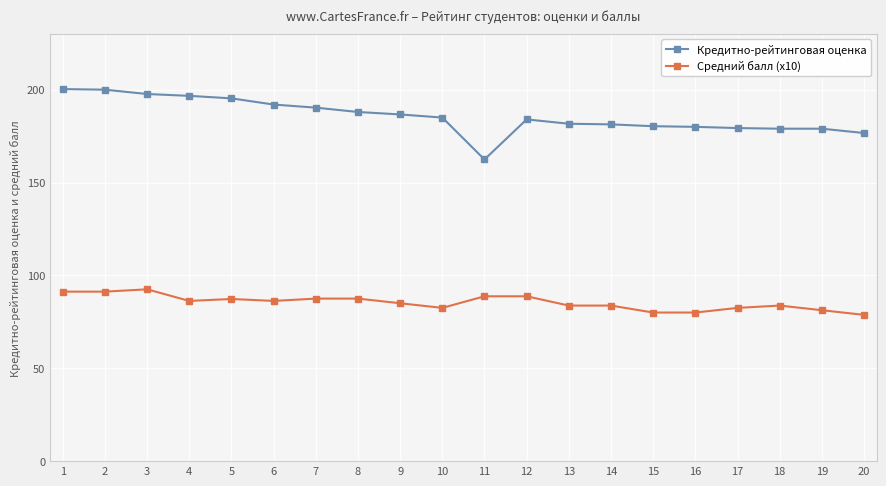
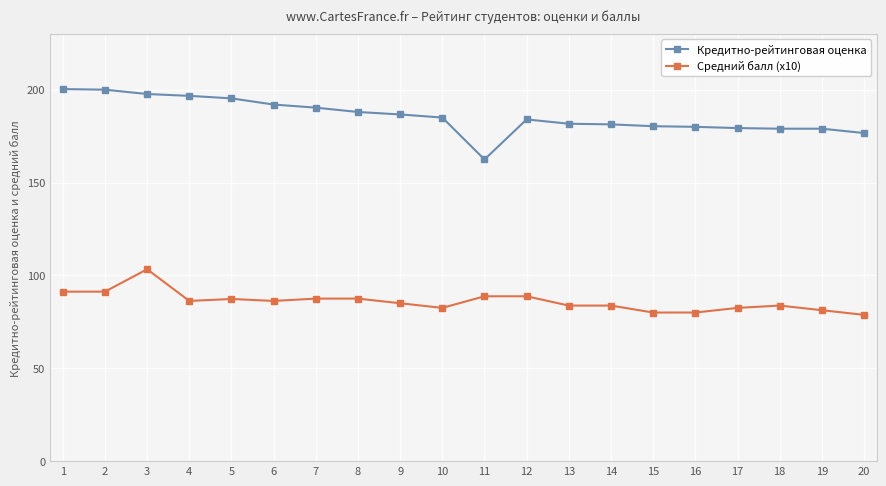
Средний балл (x10), 3: 93 -> 103
